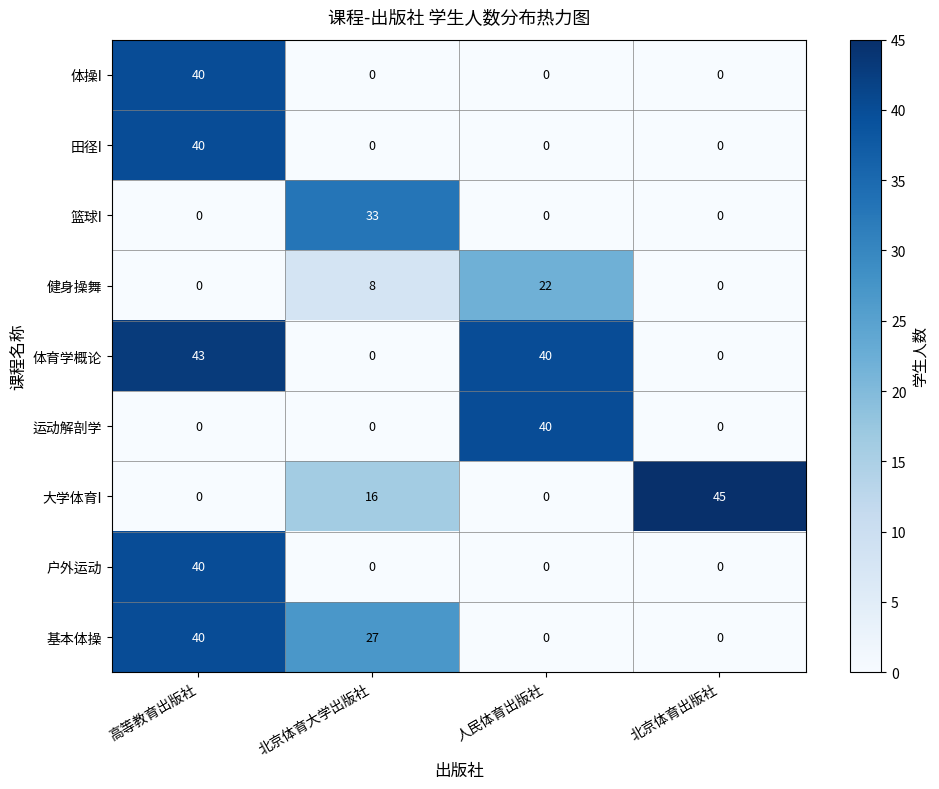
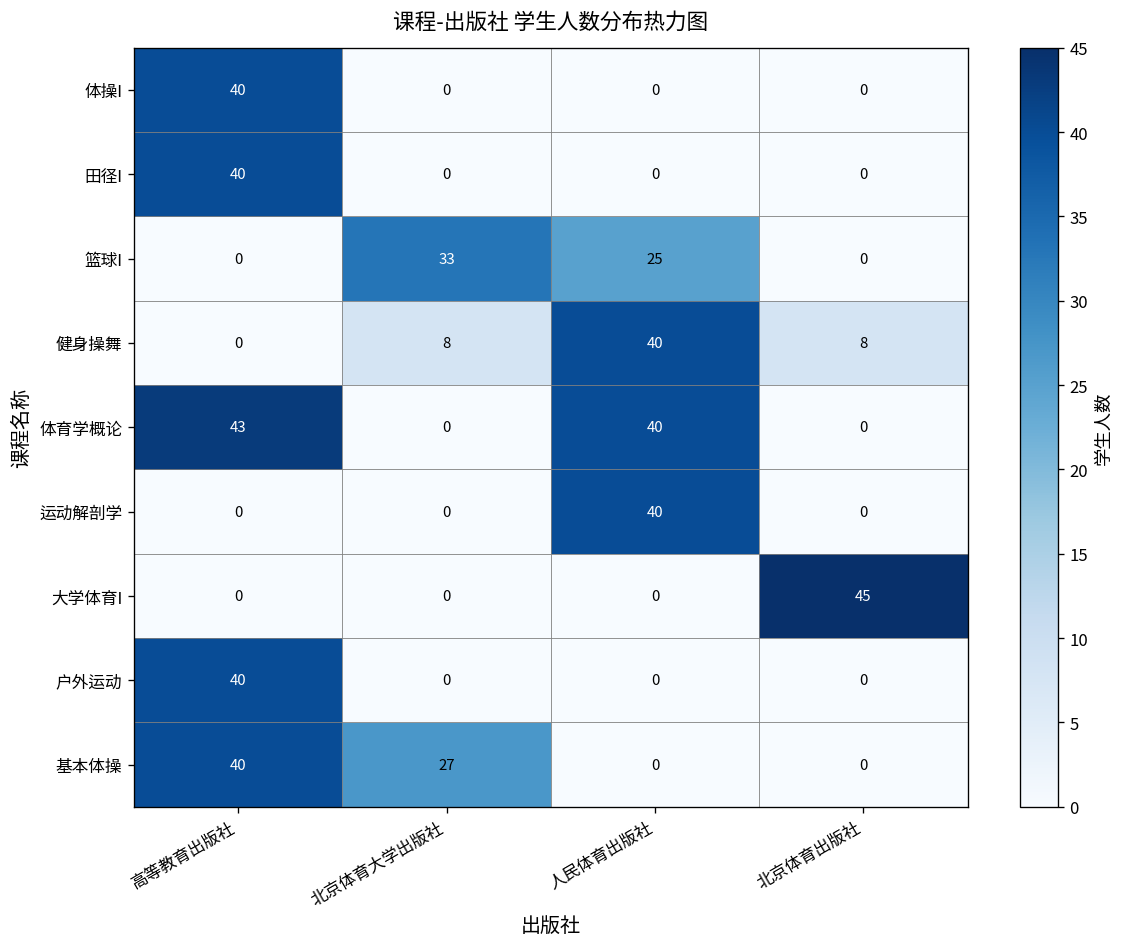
篮球I, 人民体育出版社: 0 -> 25
健身操舞, 人民体育出版社: 22 -> 40
健身操舞, 北京体育出版社: 0 -> 8
大学体育I, 北京体育大学出版社: 16 -> 0
